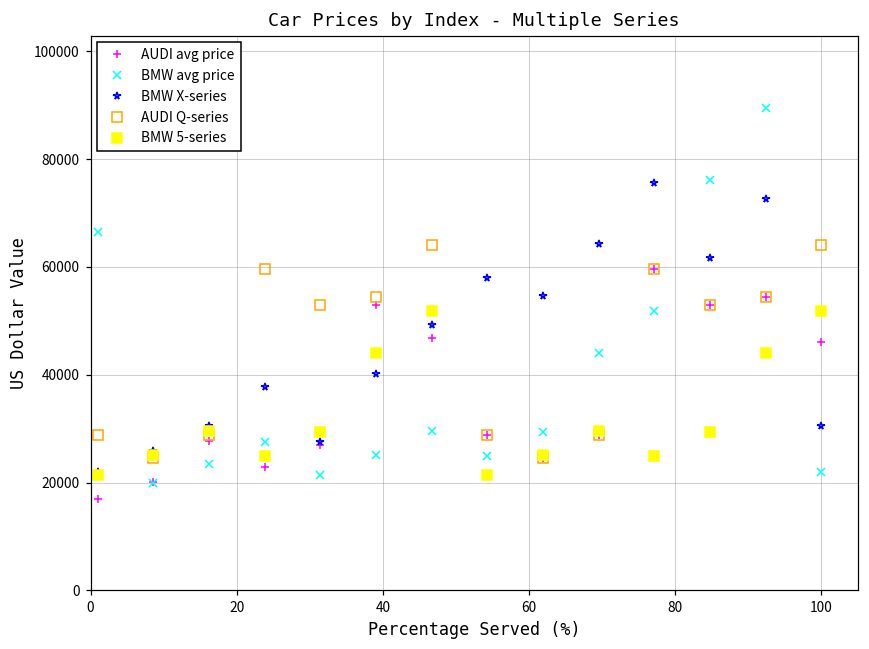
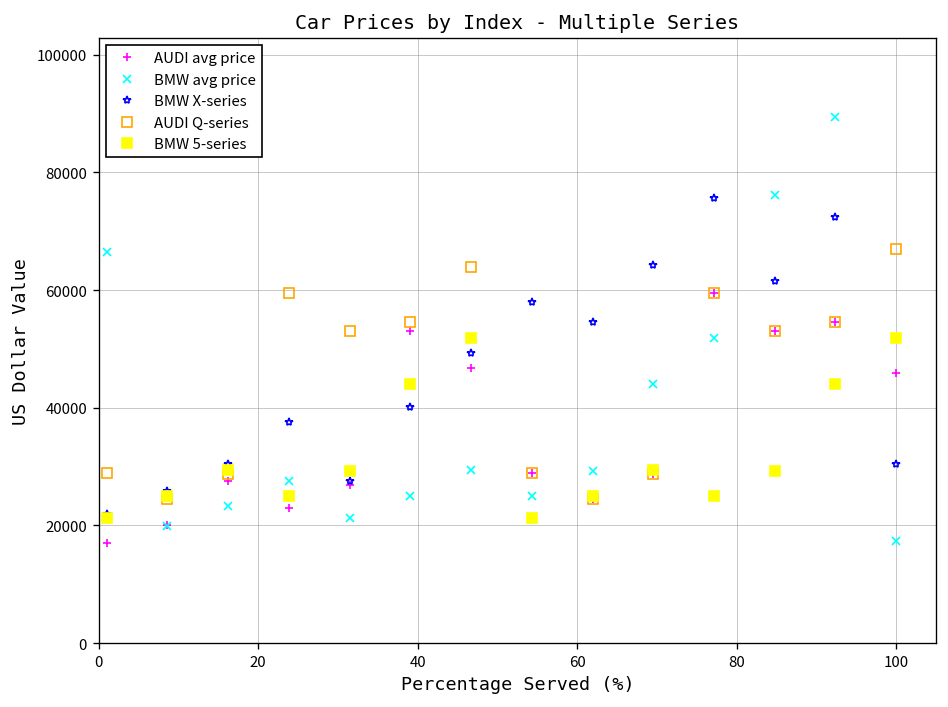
BMW avg price, 100: 22000 -> 17000
AUDI Q-series, 100: 64000 -> 67000
